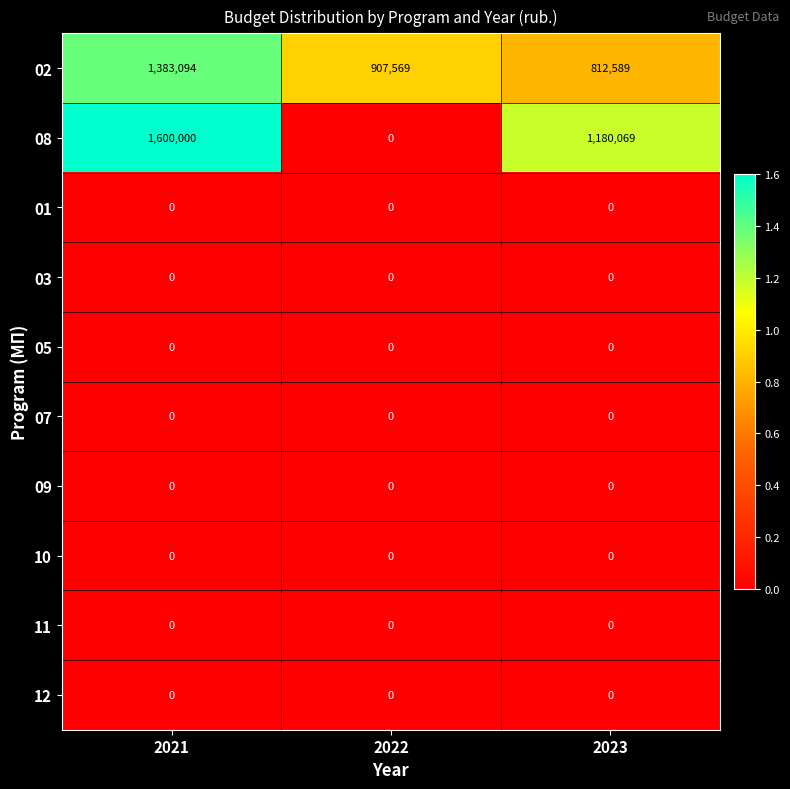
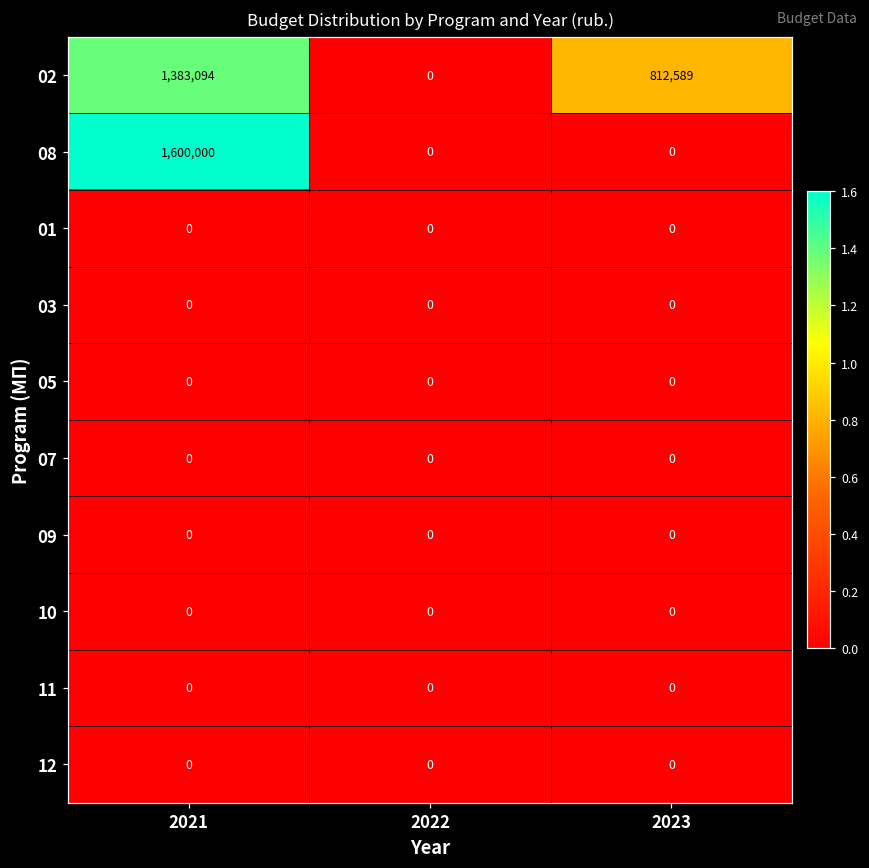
02, 2022: 907,569 -> 0
08, 2023: 1,180,069 -> 0
